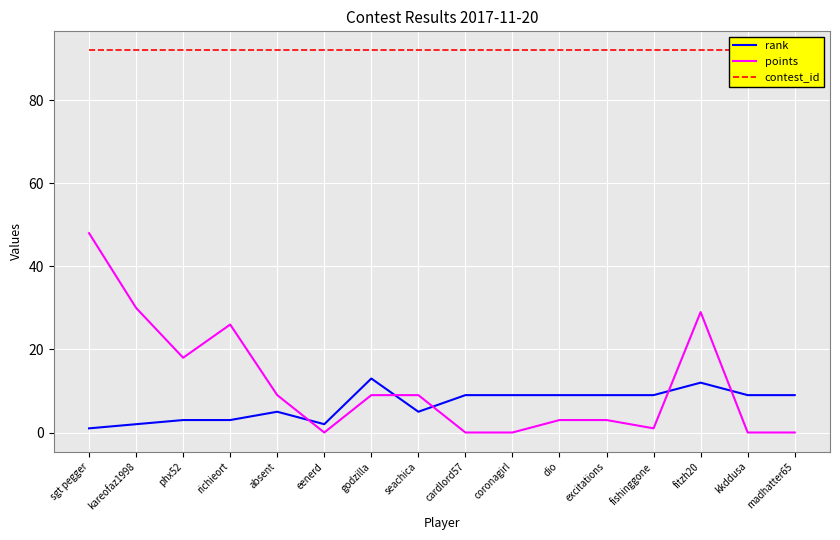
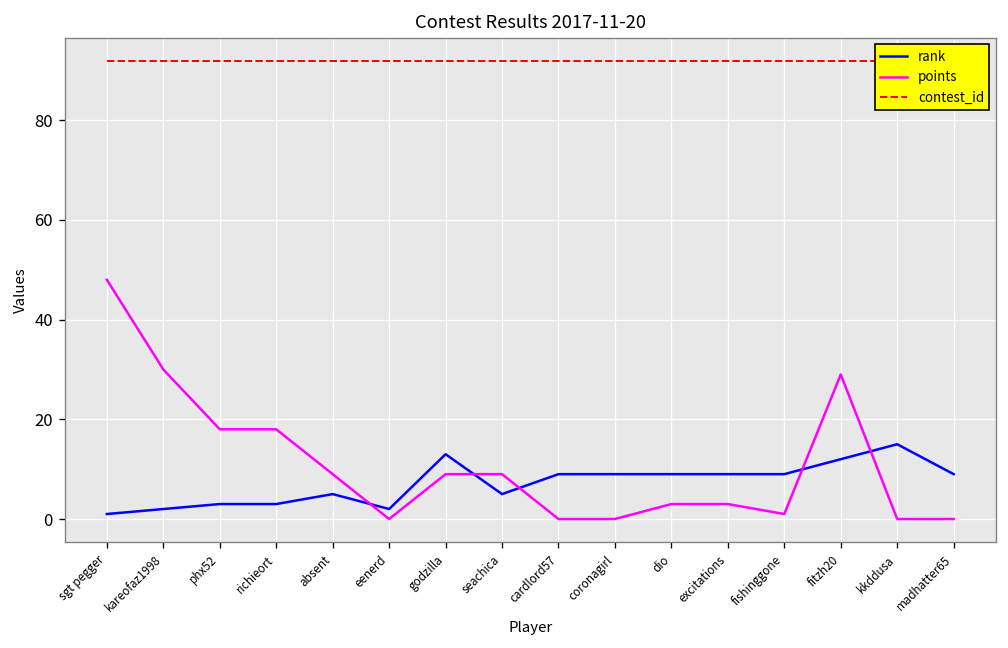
points, richieort: 26 -> 18
rank, kkddusa: 9 -> 15
